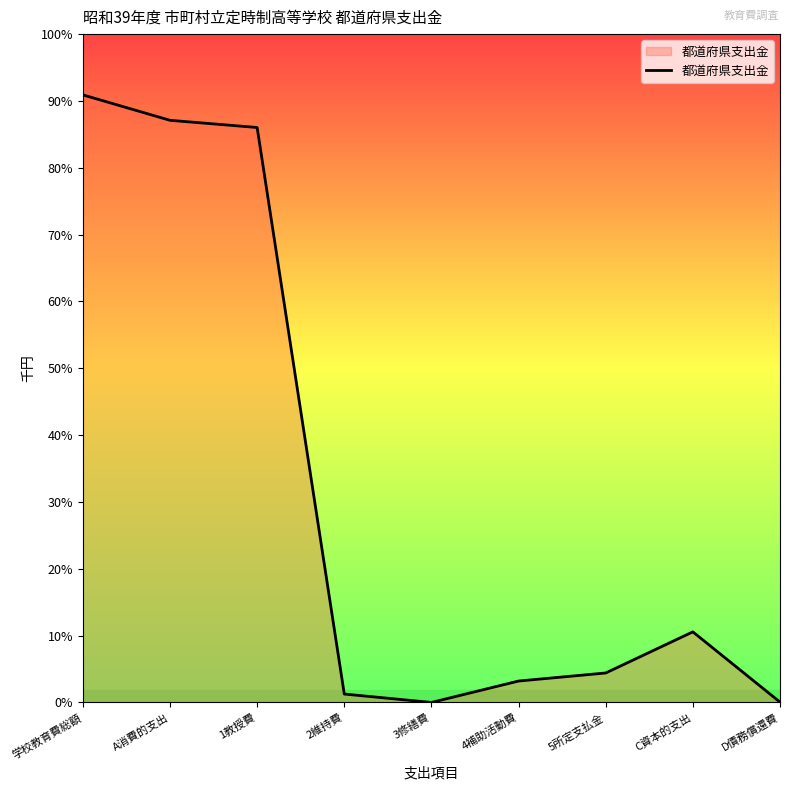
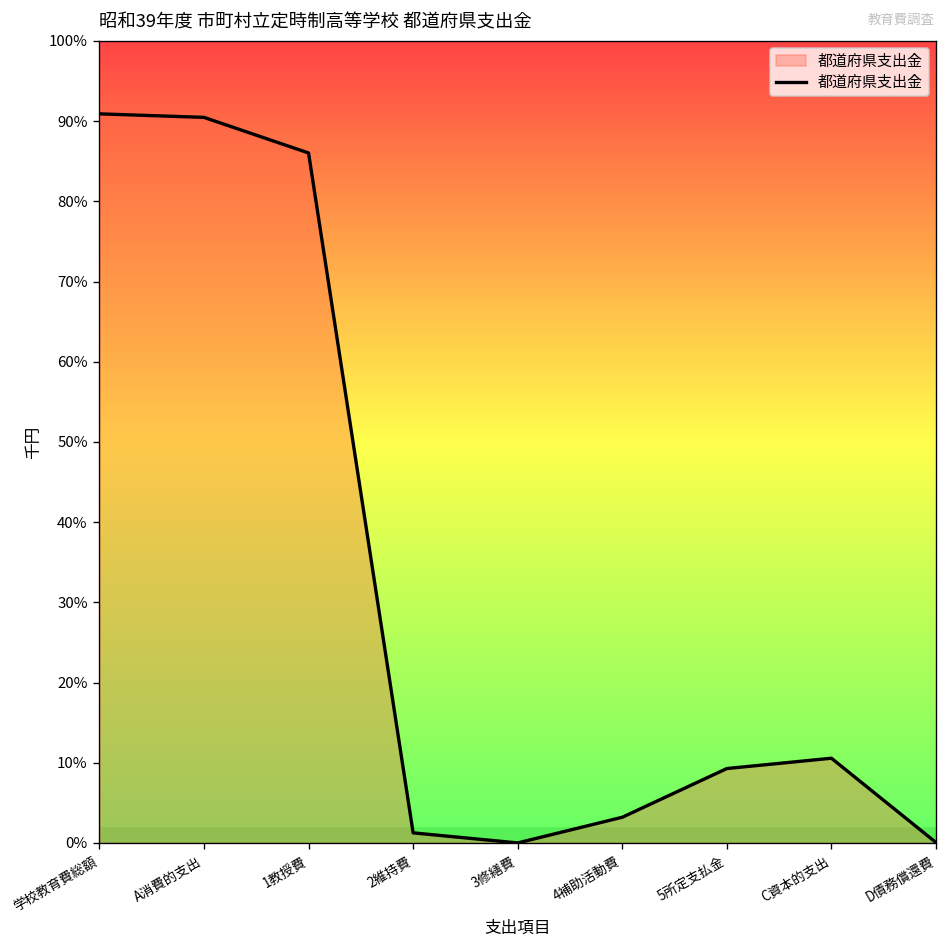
A消費的支出: 87% -> 90%
5所定支払金: 4% -> 9%
